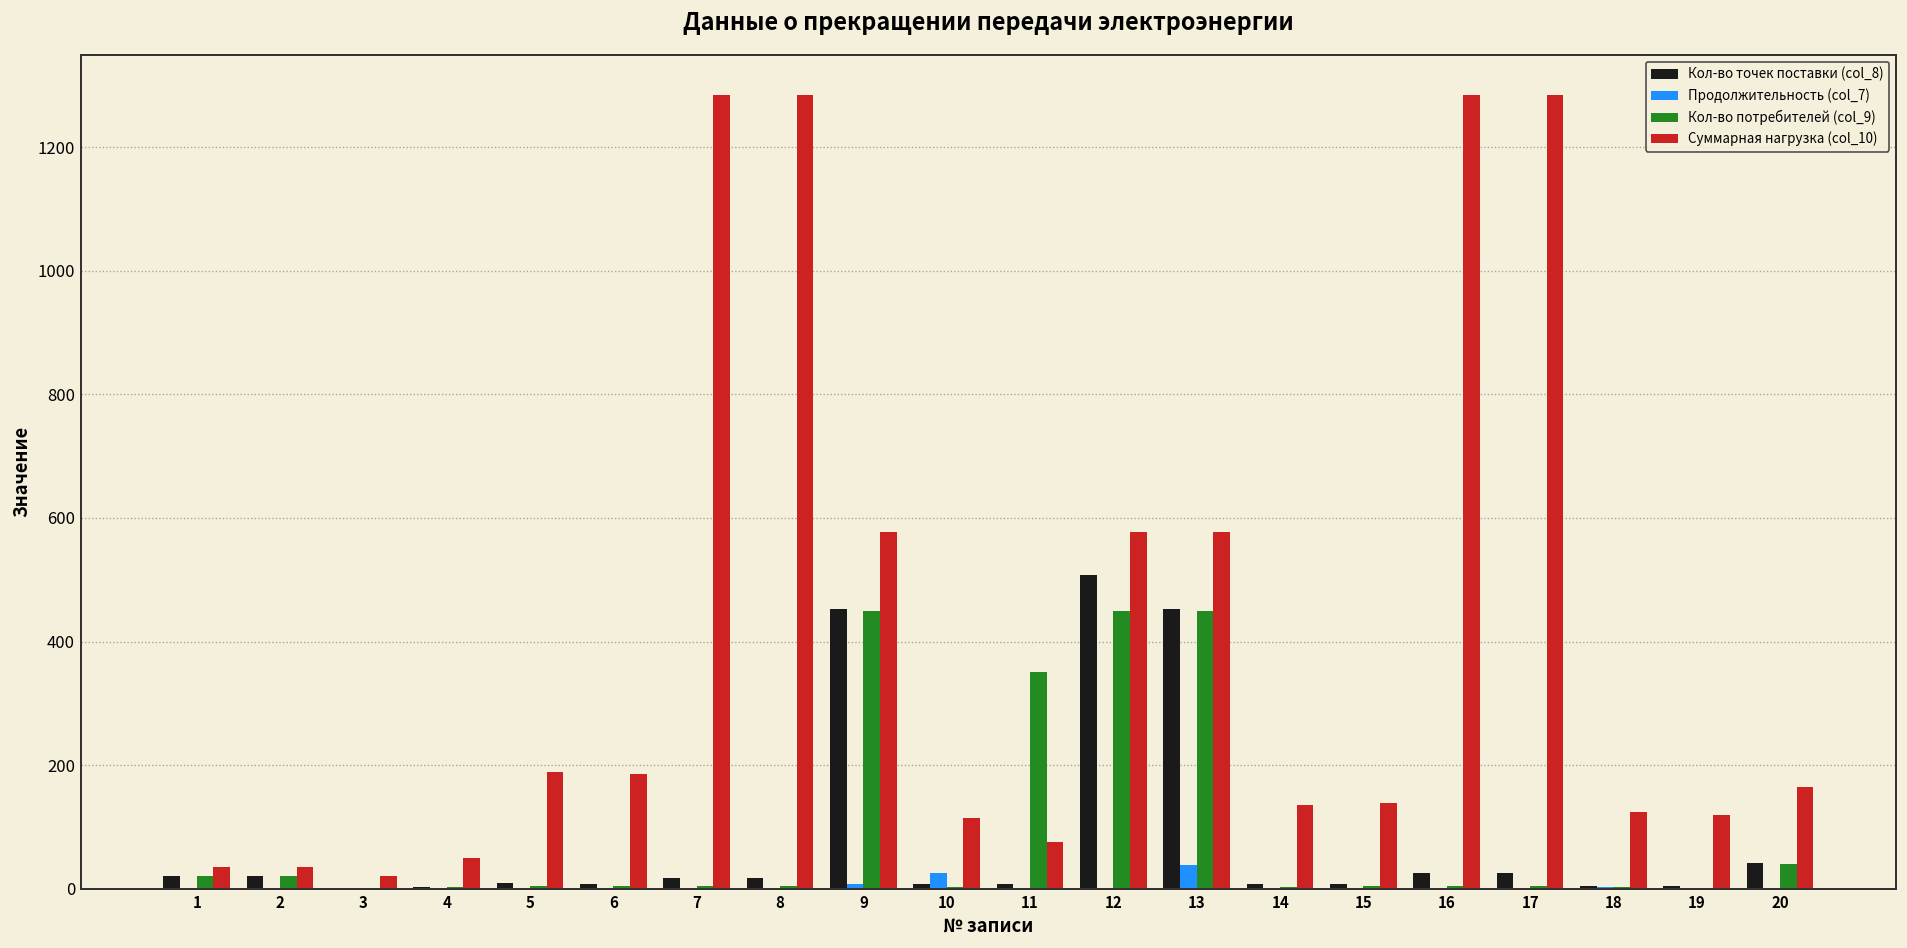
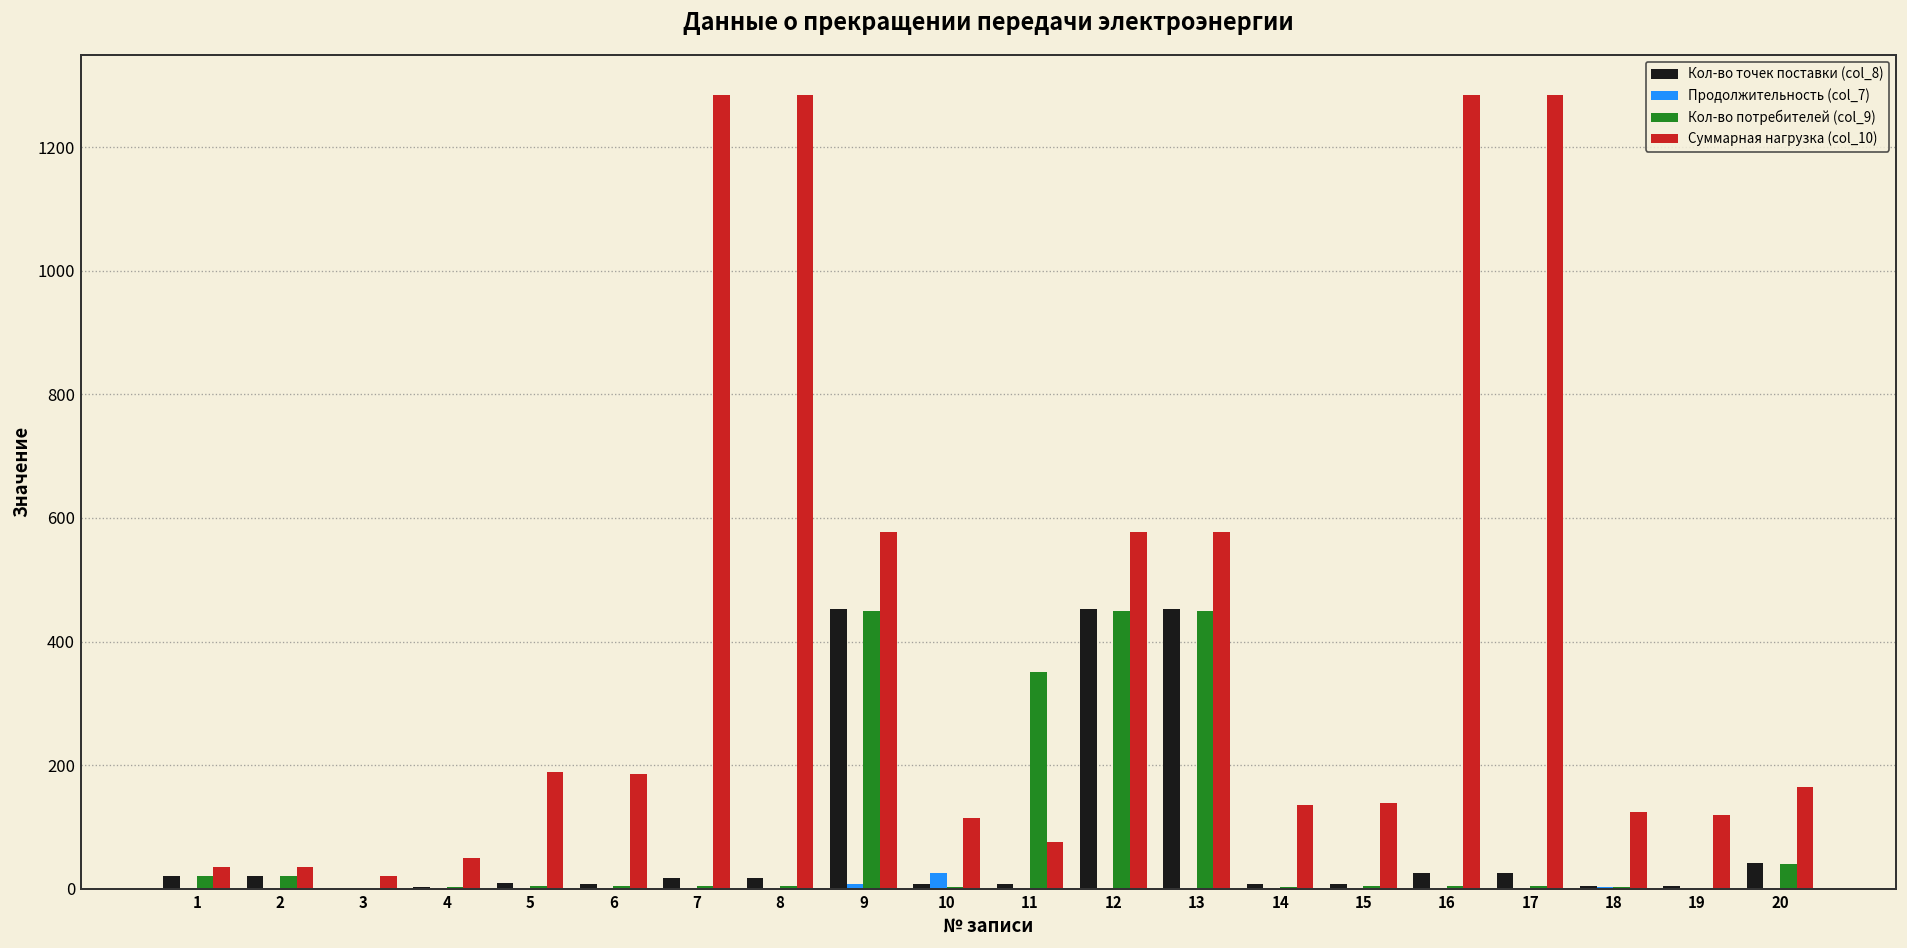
Кол-во точек поставки (col_8), 12: 510 -> 450
Продолжительность (col_7), 13: 40 -> 0
